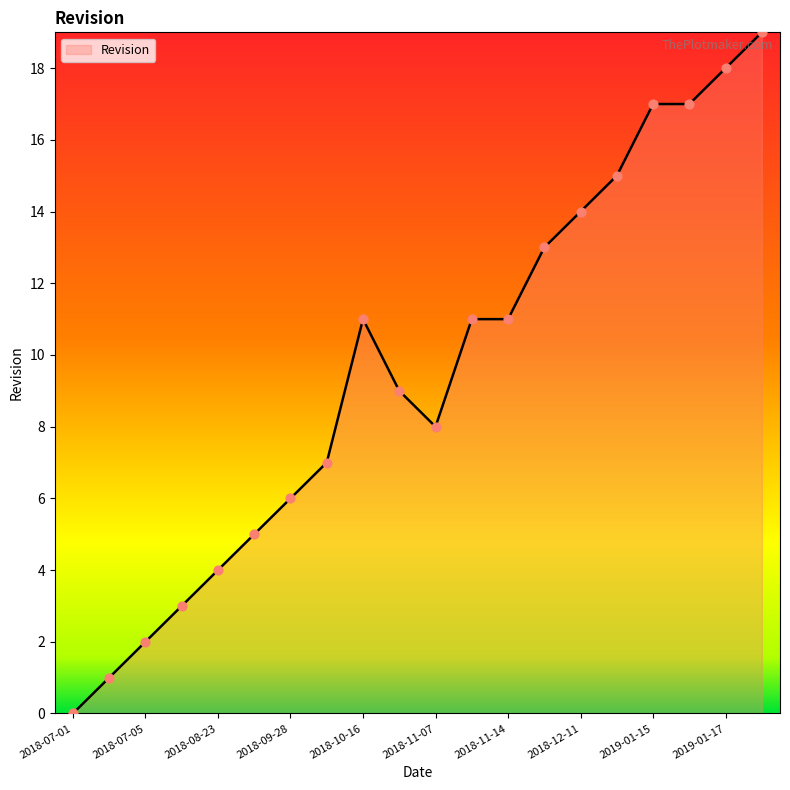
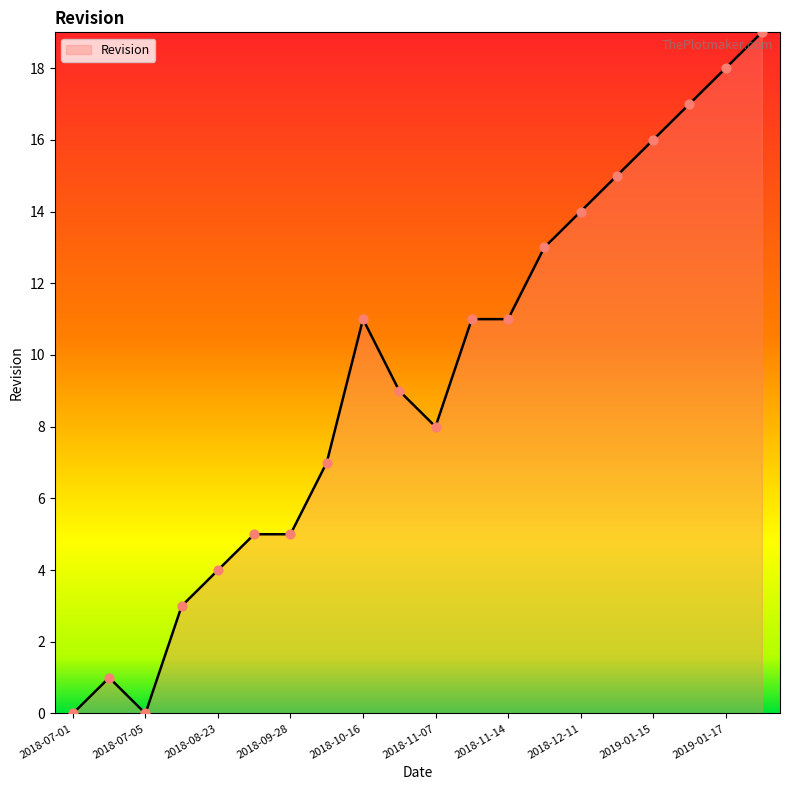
2018-07-05: 2 -> 0
2018-09-28: 6 -> 5
2019-01-15: 17 -> 16
